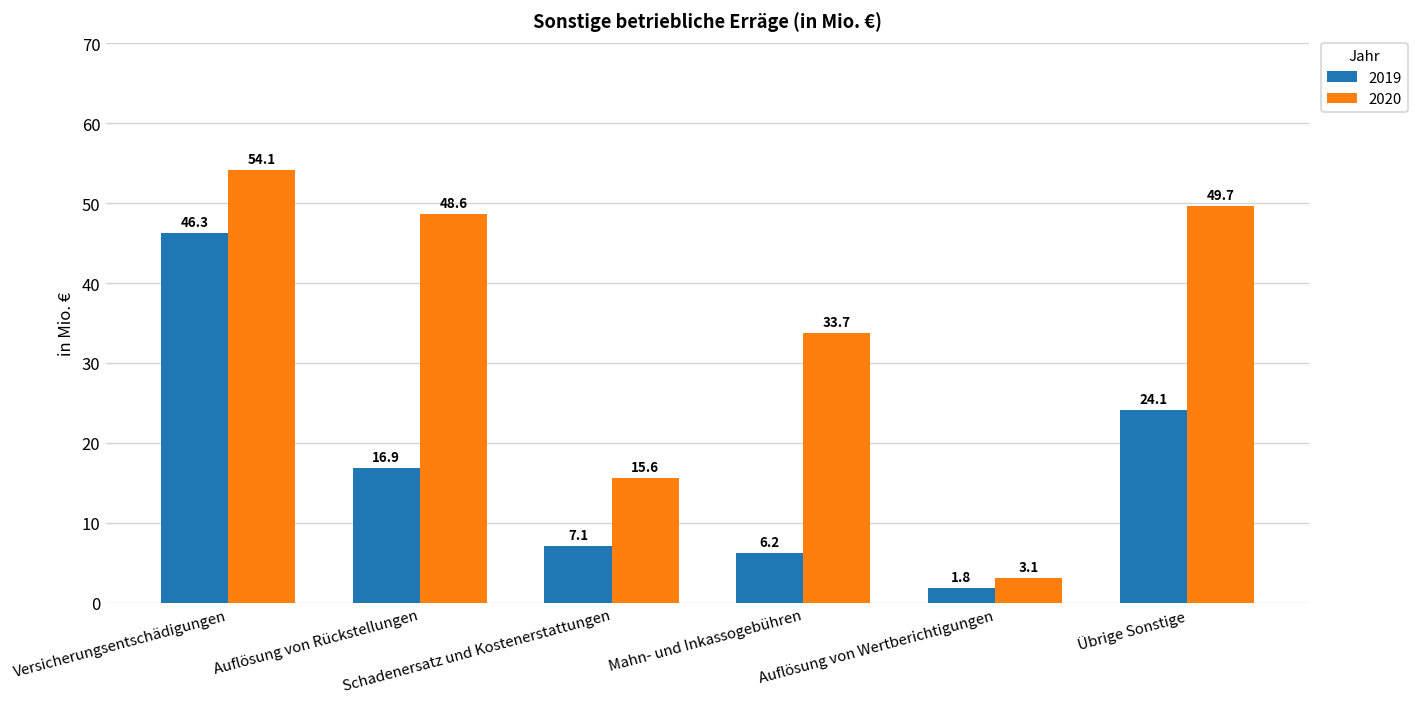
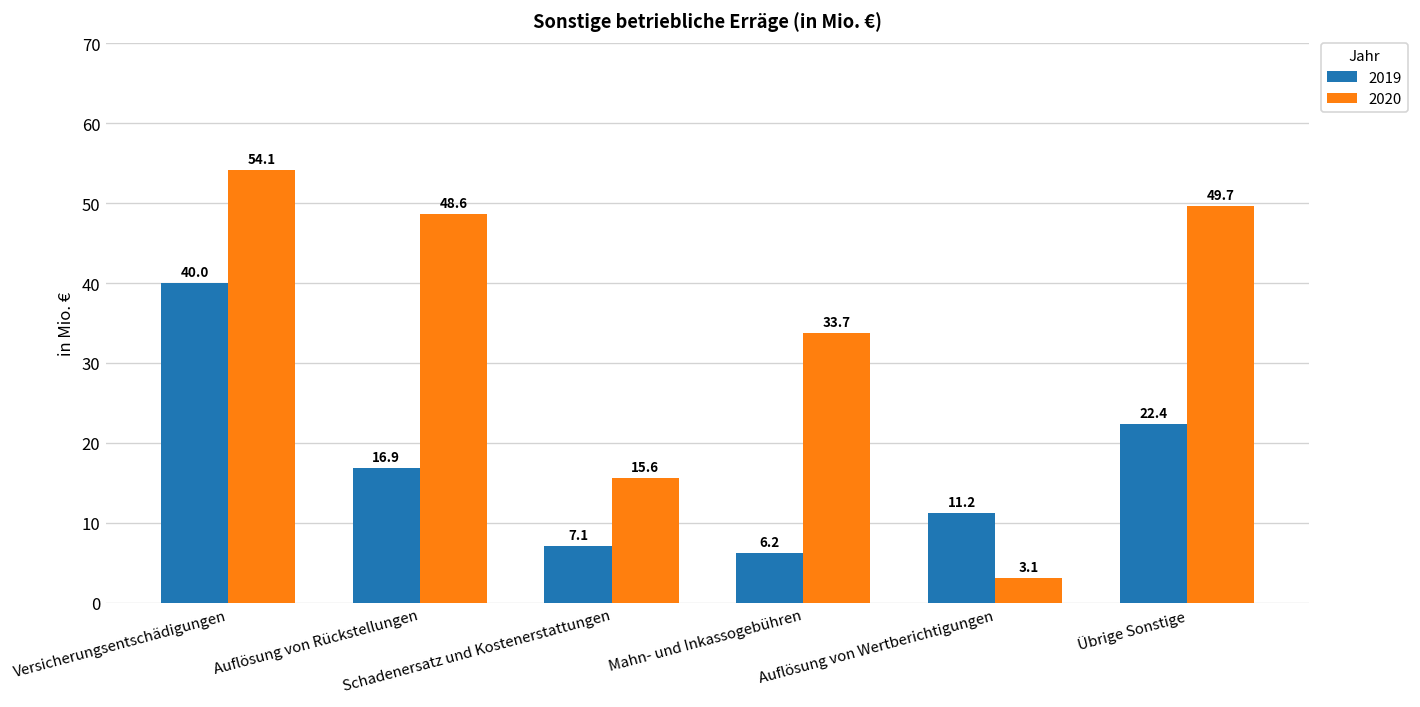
2019, Versicherungsentschädigungen: 46.3 -> 40.0
2019, Auflösung von Wertberichtigungen: 1.8 -> 11.2
2019, Übrige Sonstige: 24.1 -> 22.4
